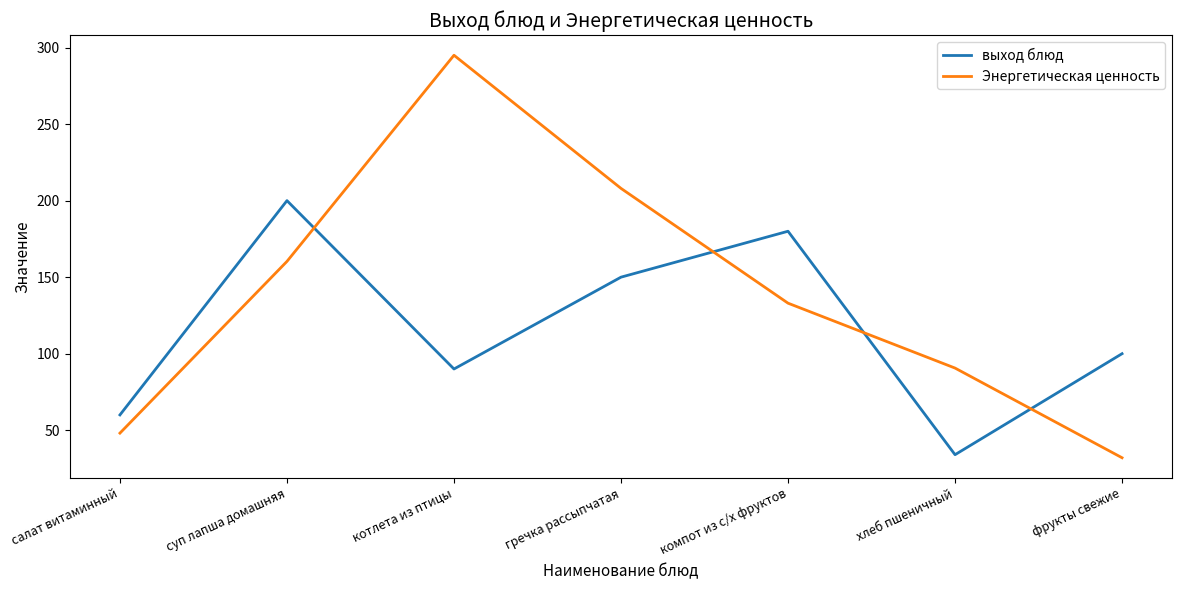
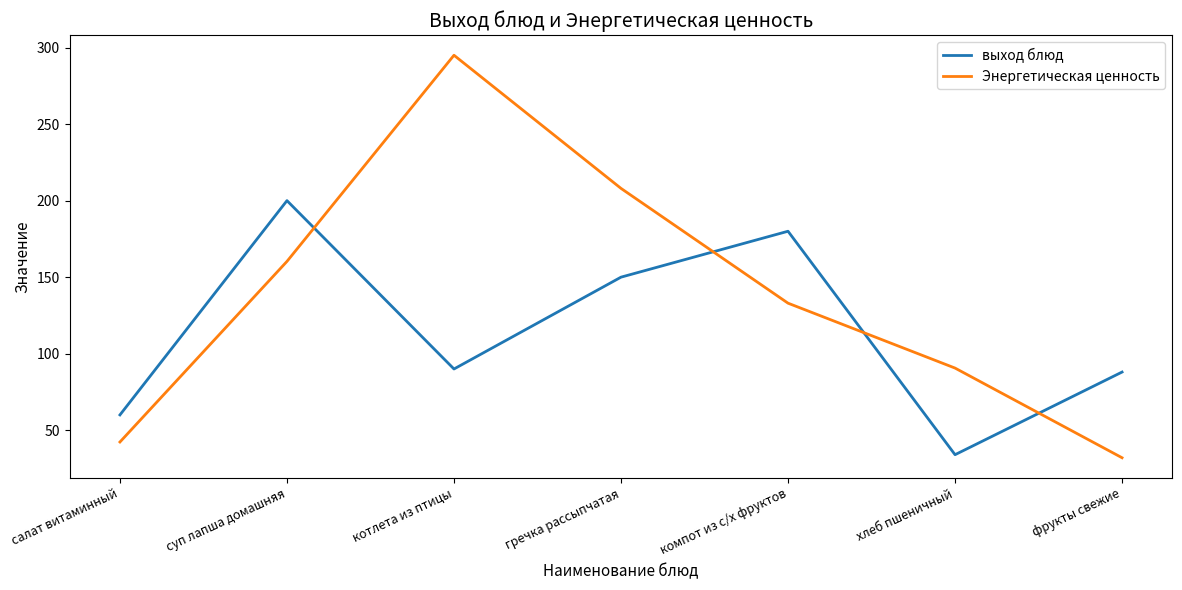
Энергетическая ценность, салат витаминный: 48 -> 42
выход блюд, фрукты свежие: 100 -> 88
